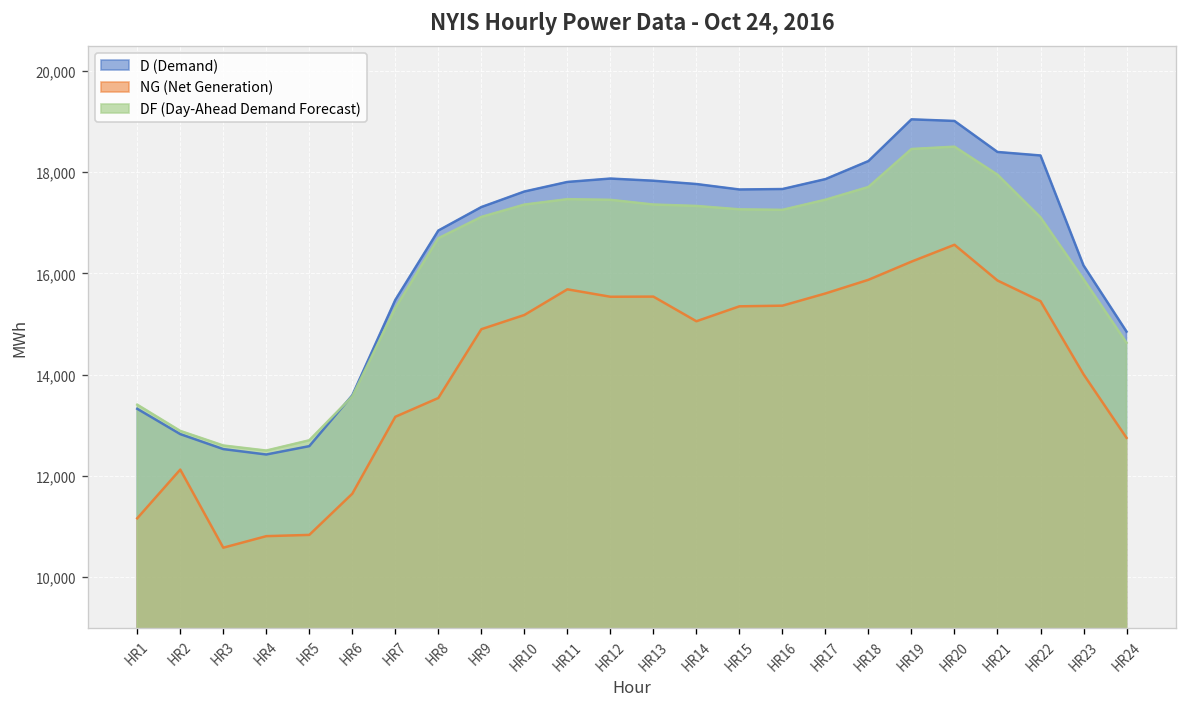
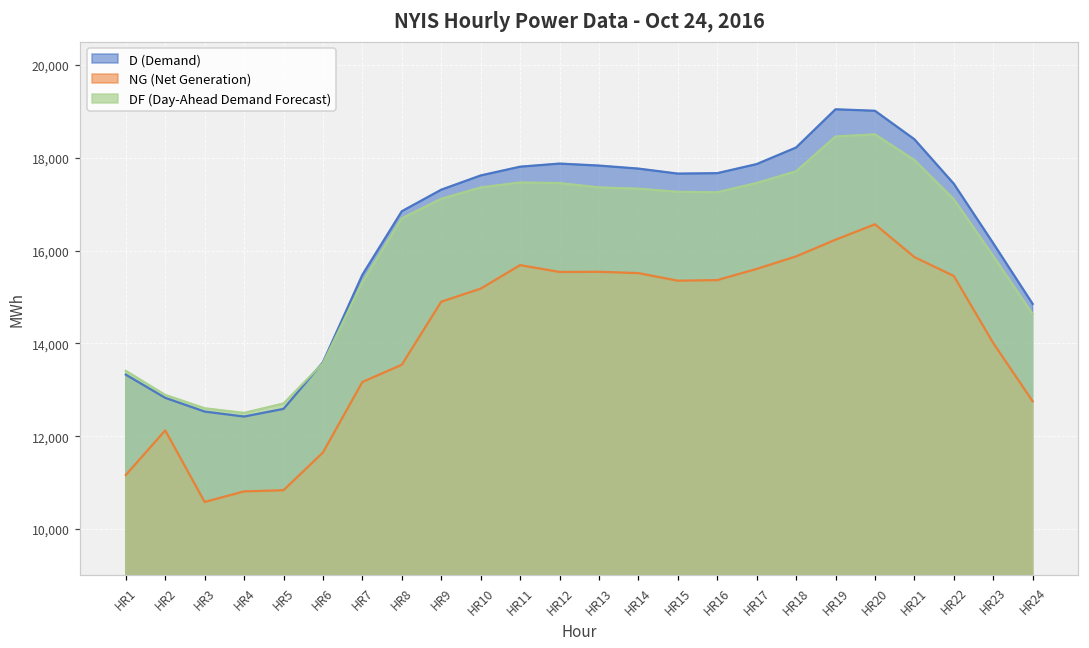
NG (Net Generation), HR14: 15,100 -> 15,500
D (Demand), HR22: 18,300 -> 17,400
